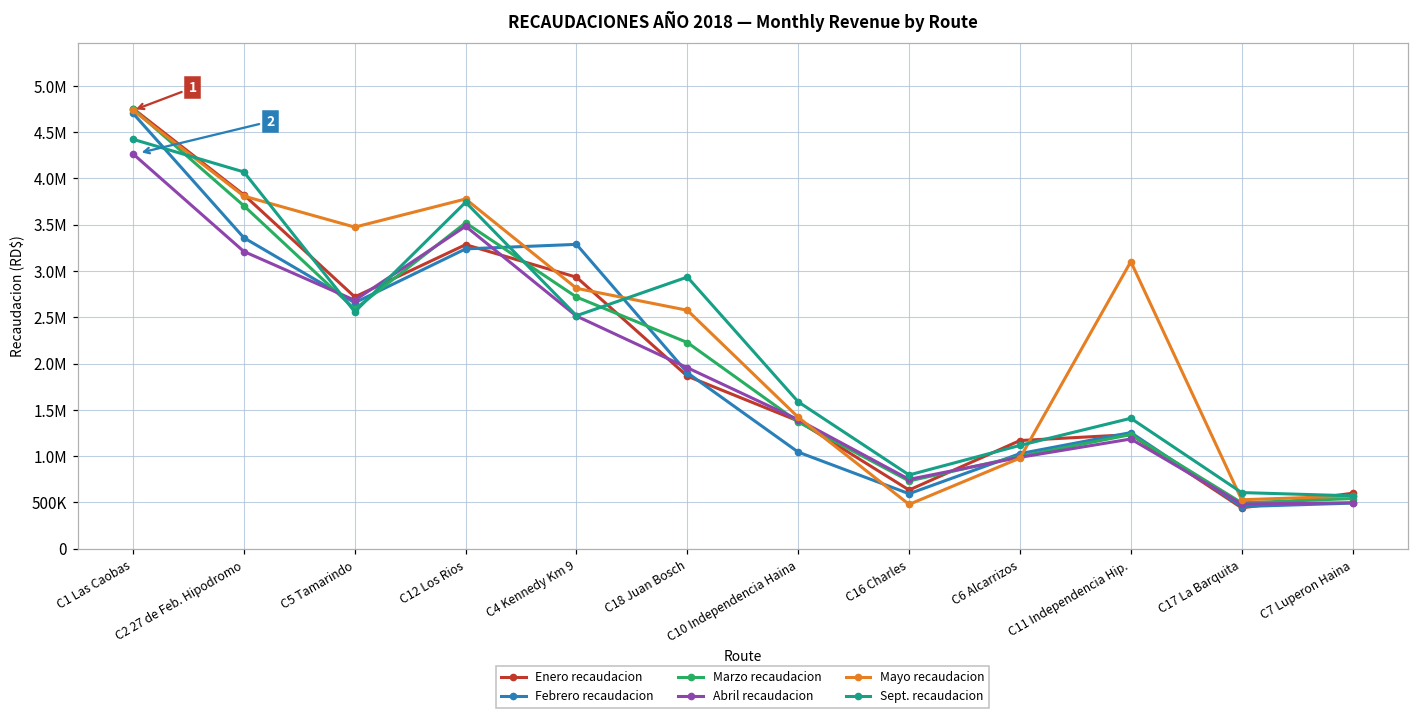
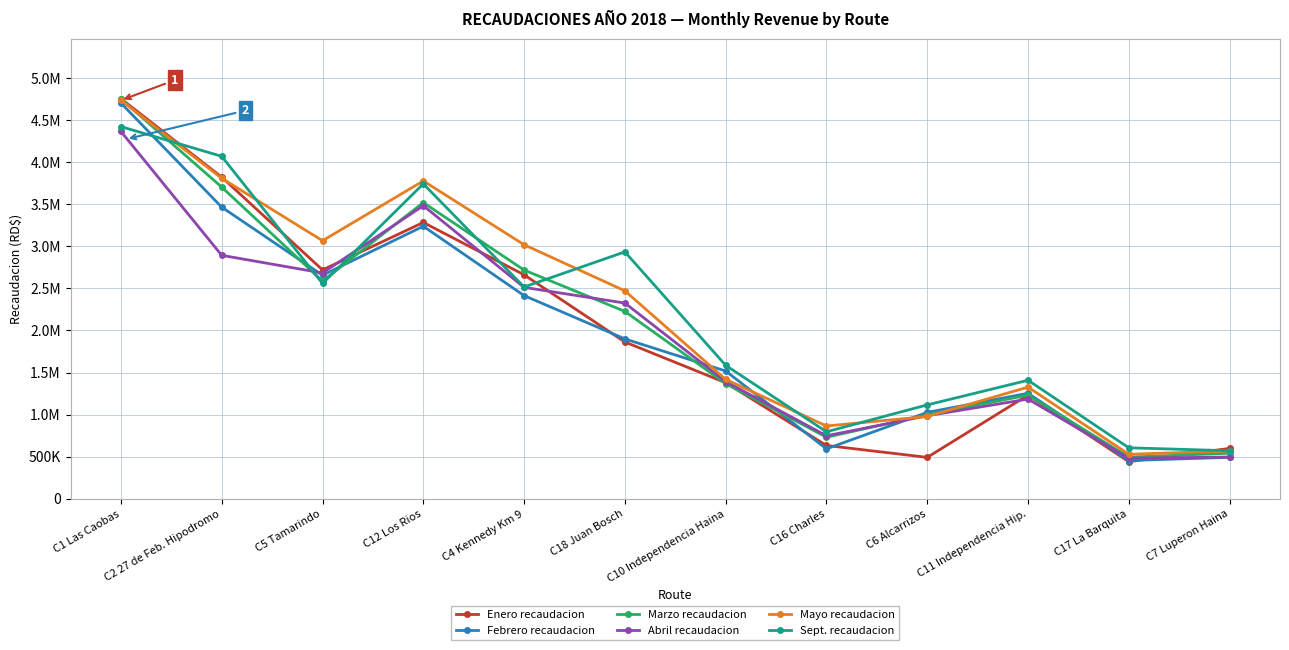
Abril recaudacion, C1 Las Caobas: 4300000 -> 4400000
Febrero recaudacion, C2 27 de Feb. Hipodromo: 3400000 -> 3500000
Abril recaudacion, C2 27 de Feb. Hipodromo: 3200000 -> 2900000
Mayo recaudacion, C5 Tamarindo: 3500000 -> 3100000
Enero recaudacion, C4 Kennedy Km 9: 2900000 -> 2700000
Febrero recaudacion, C4 Kennedy Km 9: 3300000 -> 2400000
Mayo recaudacion, C4 Kennedy Km 9: 2800000 -> 3000000
Abril recaudacion, C18 Juan Bosch: 2000000 -> 2300000
Mayo recaudacion, C18 Juan Bosch: 2600000 -> 2500000
Febrero recaudacion, C10 Independencia Haina: 1000000 -> 1500000
Mayo recaudacion, C16 Charles: 500000 -> 900000
Enero recaudacion, C6 Alcarrizos: 1200000 -> 500000
Mayo recaudacion, C11 Independencia Hip.: 3100000 -> 1300000
